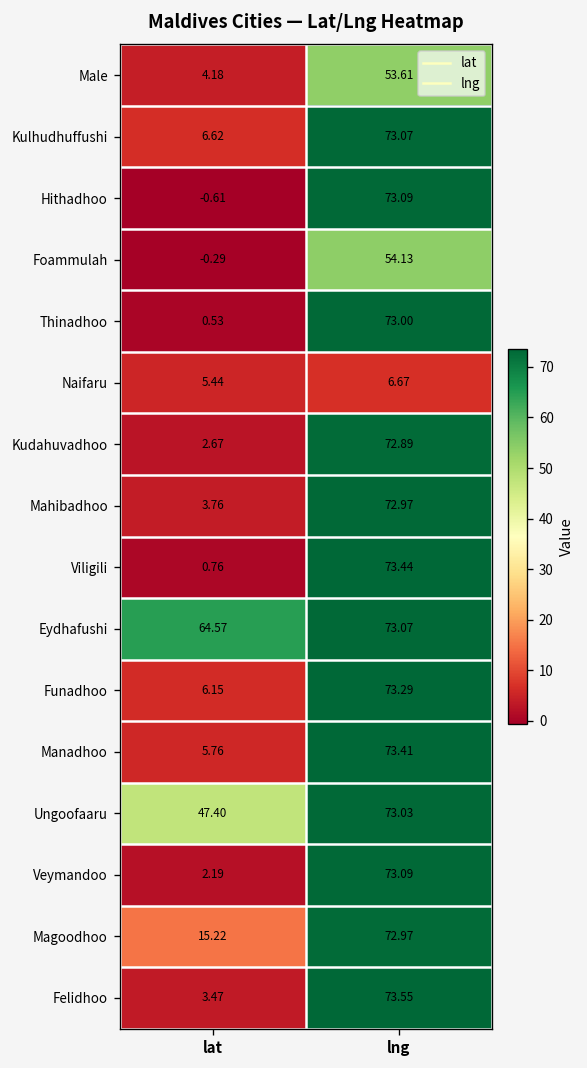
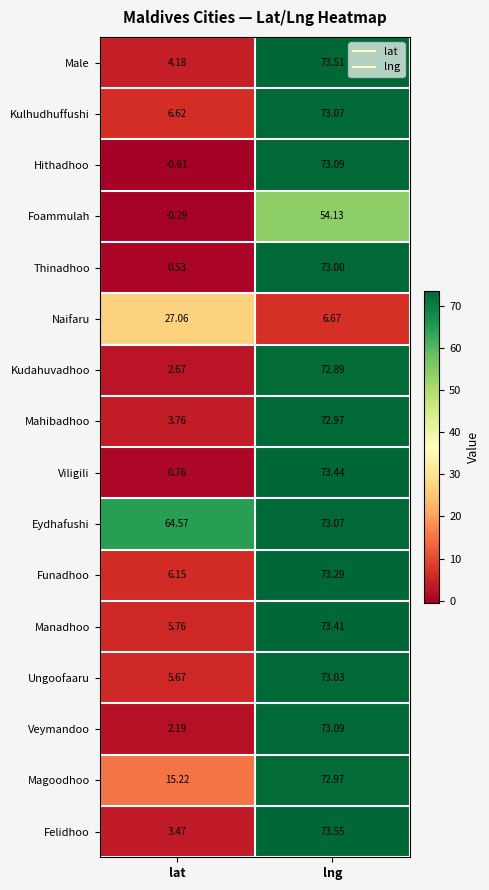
Male, lng: 53.61 -> 73.51
Naifaru, lat: 5.44 -> 27.06
Ungoofaaru, lat: 47.40 -> 5.67
